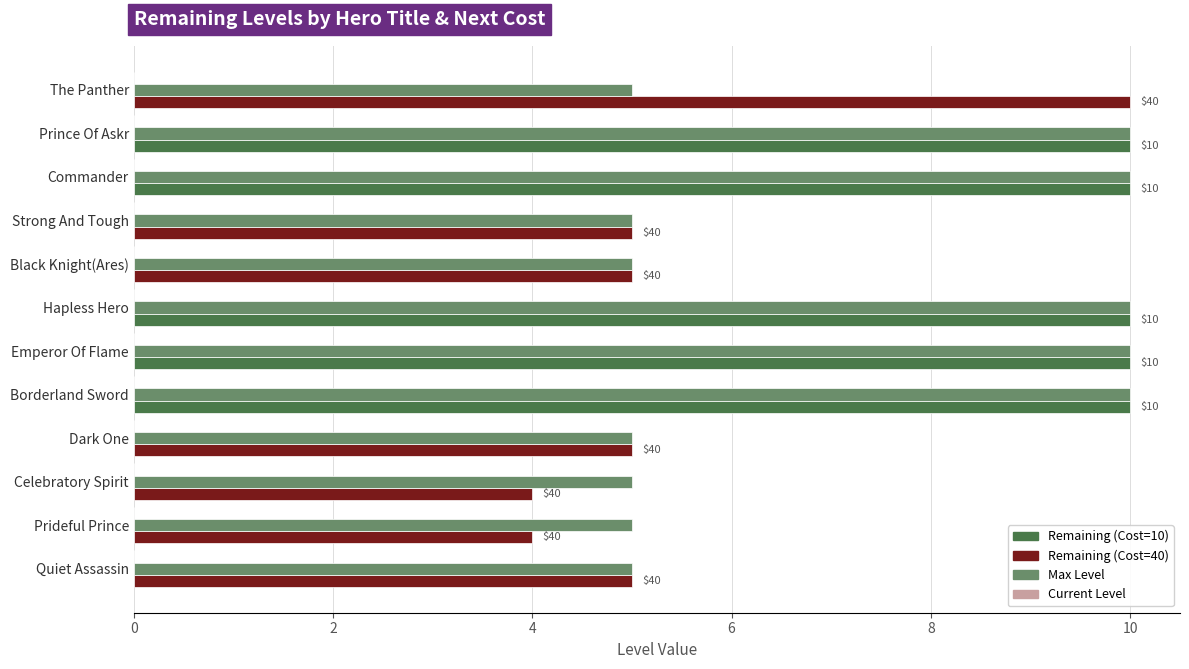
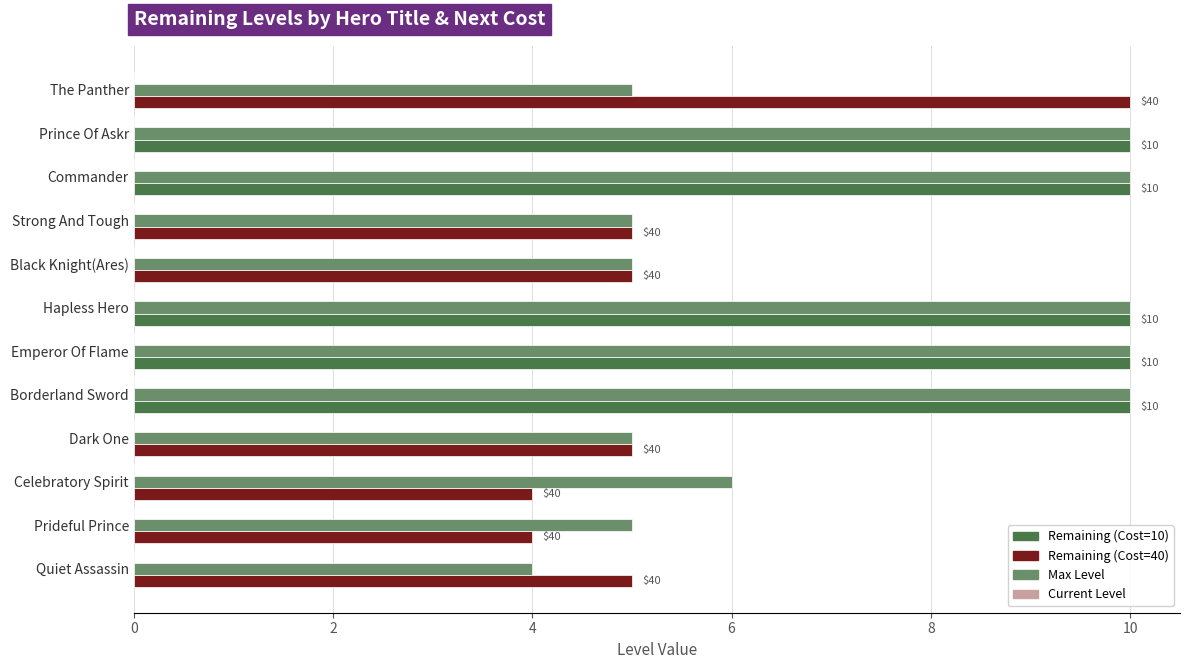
Max Level, Celebratory Spirit: 5 -> 6
Max Level, Quiet Assassin: 5 -> 4
